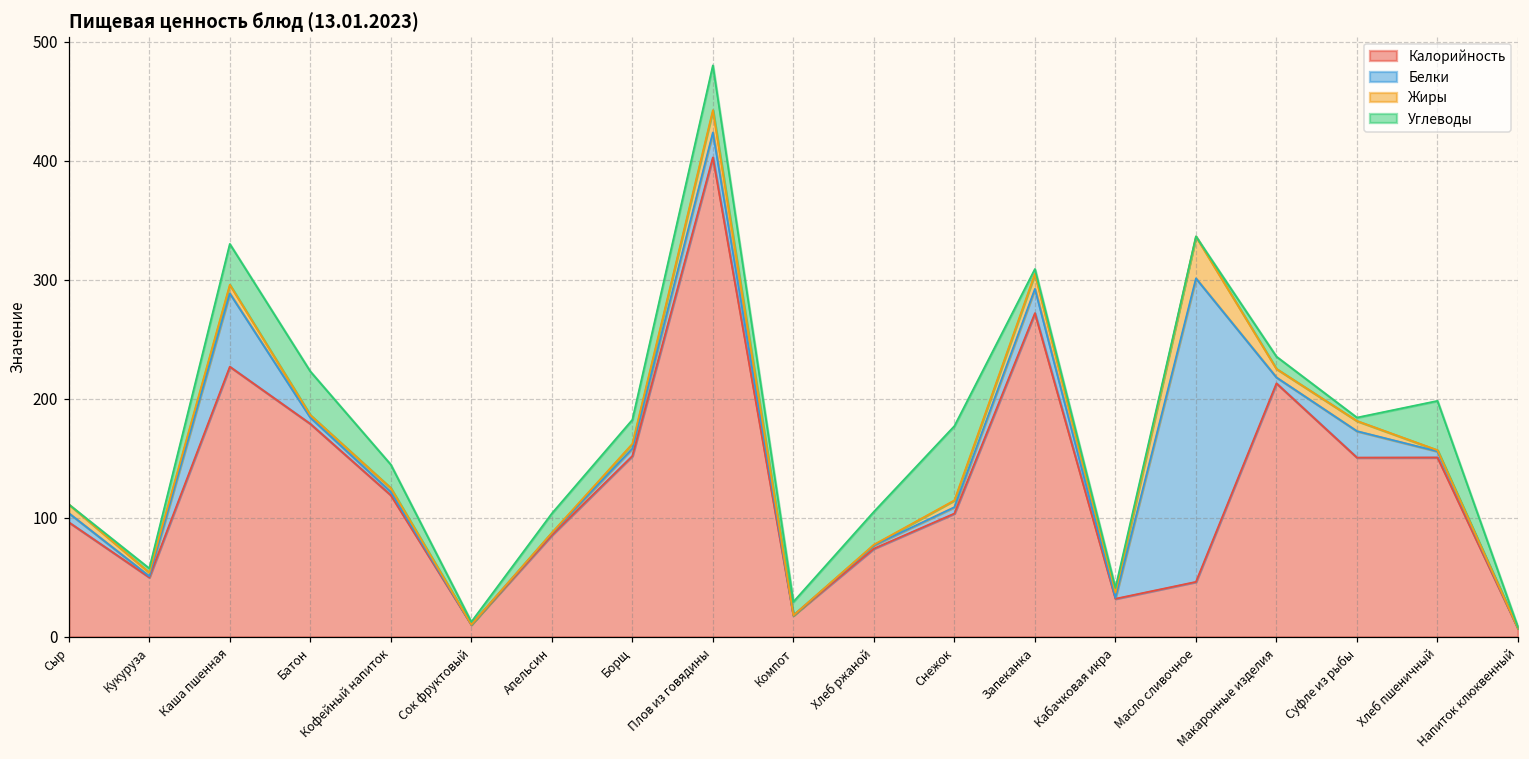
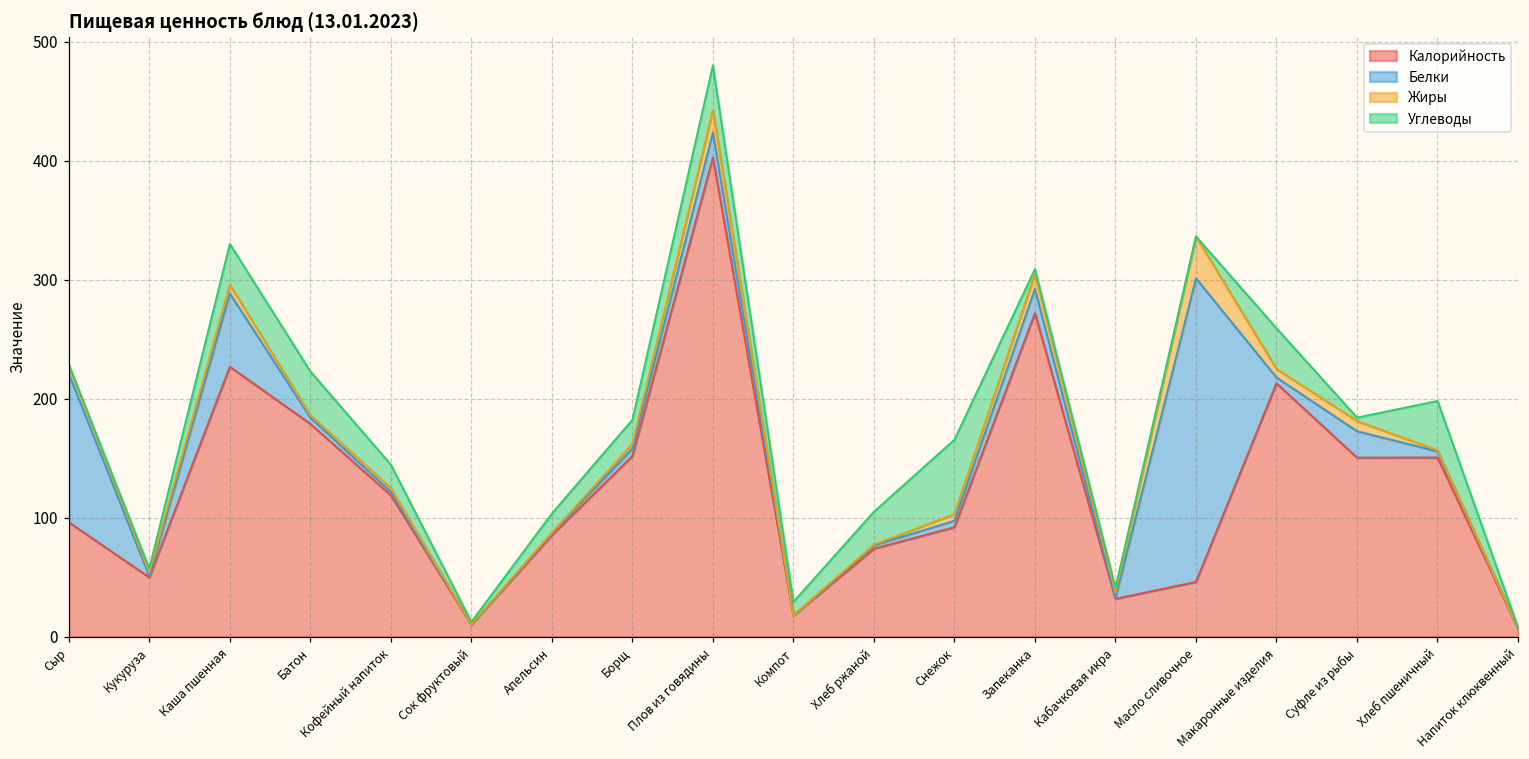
Белки, Сыр: 8 -> 125
Калорийность, Снежок: 104 -> 92
Углеводы, Макаронные изделия: 10 -> 34
